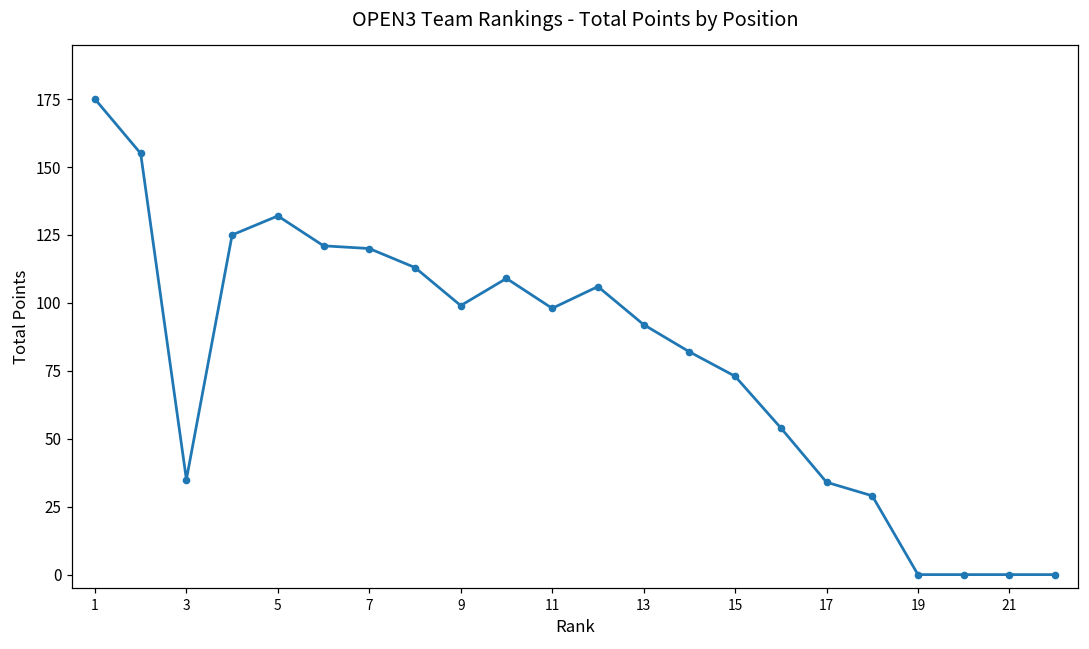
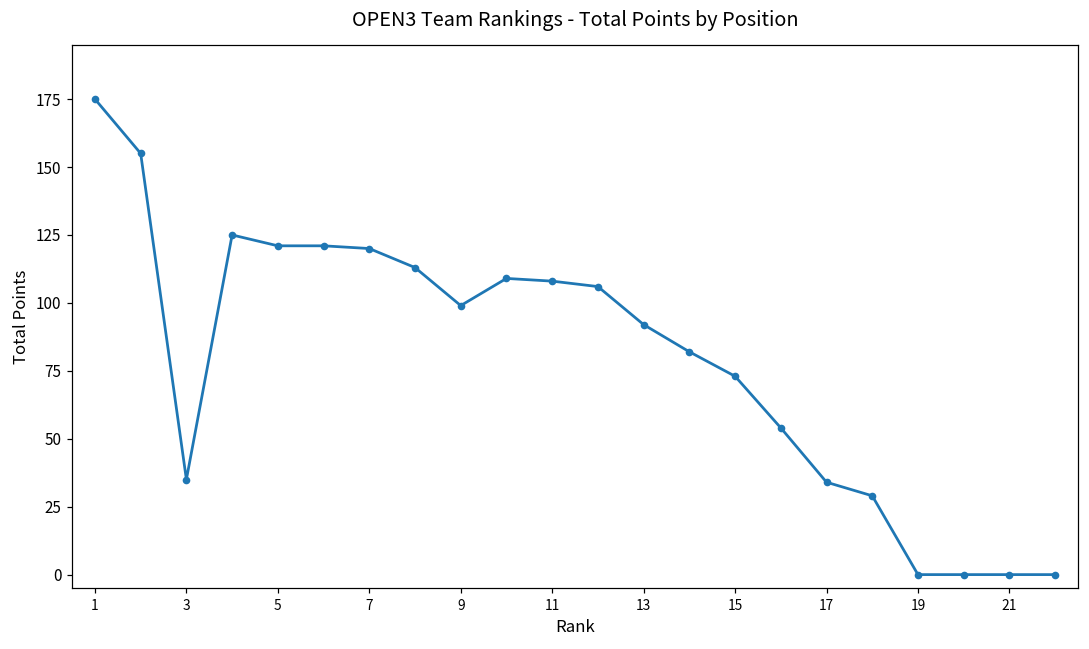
5: 132 -> 121
11: 98 -> 108
